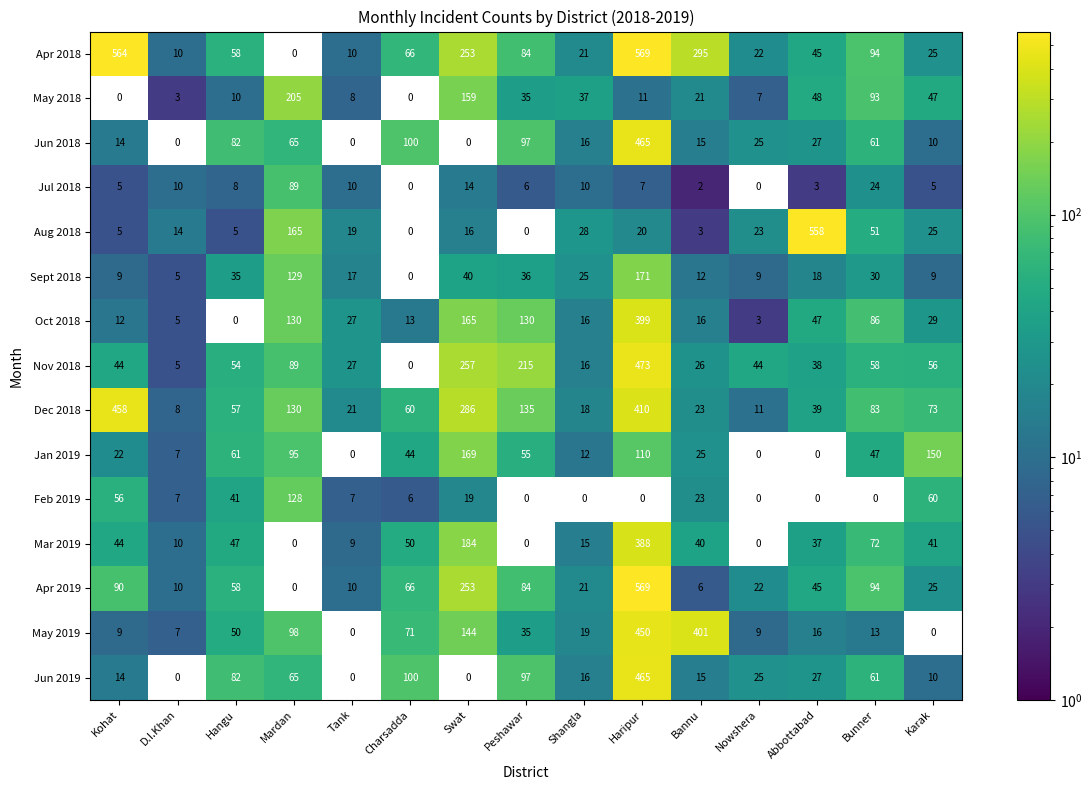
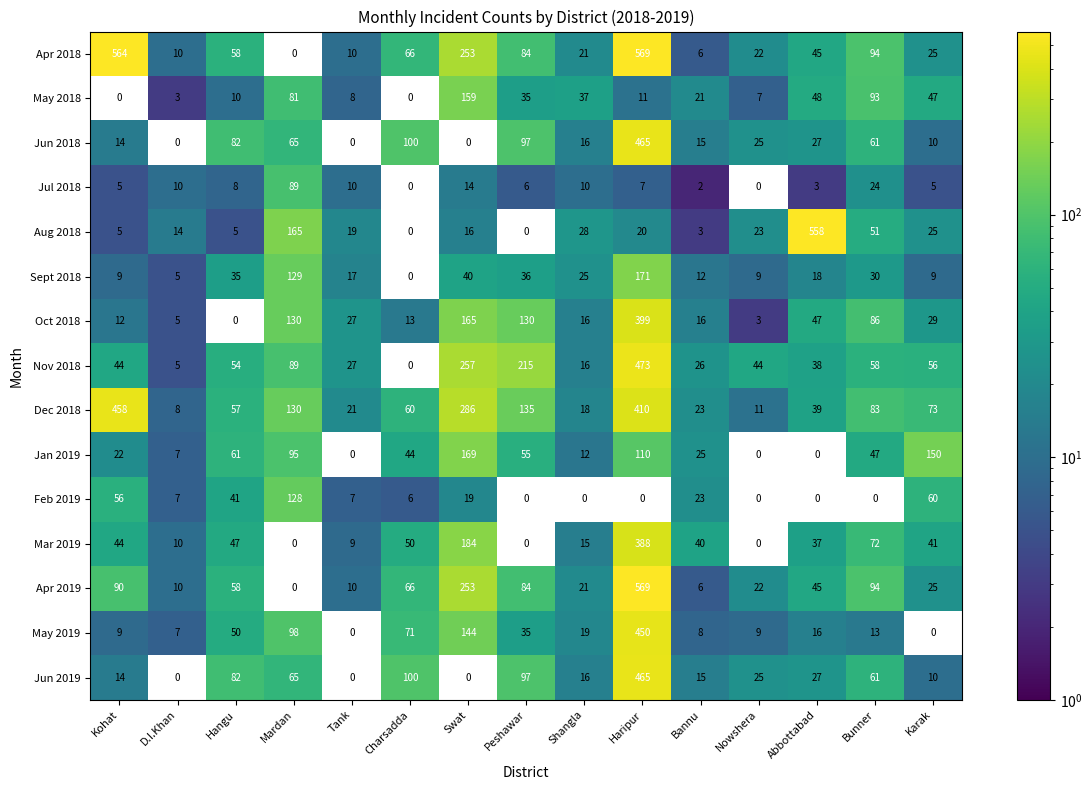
Apr 2018, Bannu: 295 -> 6
May 2018, Mardan: 205 -> 81
May 2019, Bannu: 401 -> 8
